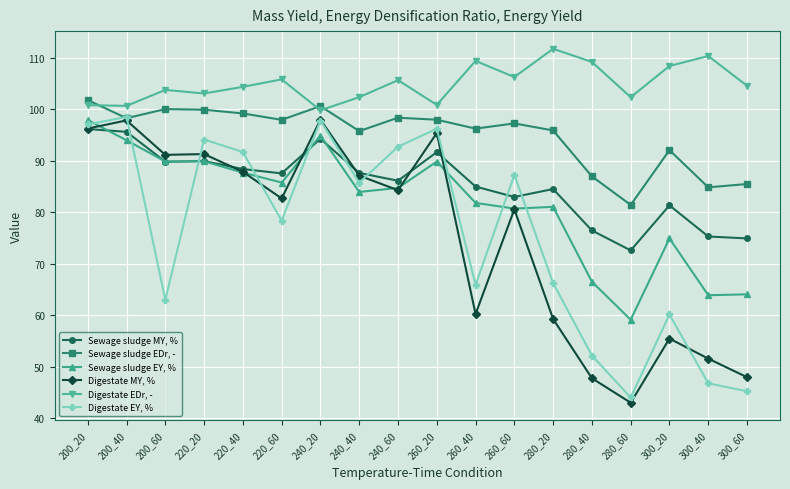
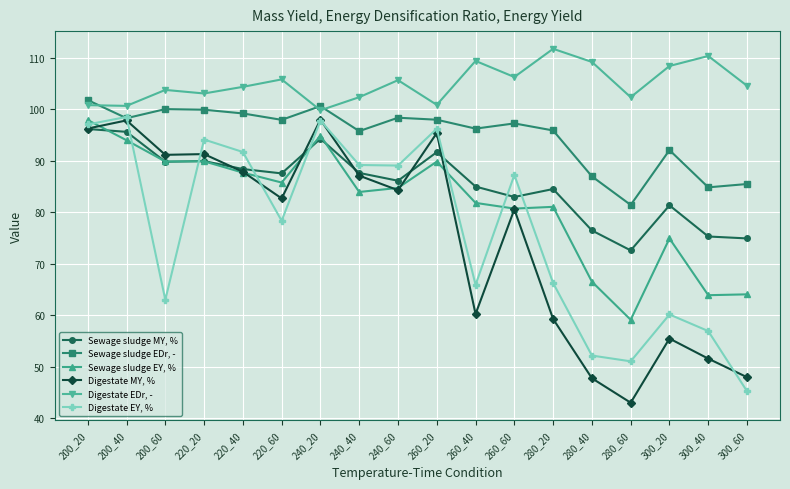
Digestate EY, %, 240_40: 86 -> 89
Digestate EY, %, 240_60: 93 -> 89
Digestate EY, %, 280_60: 44 -> 51
Digestate EY, %, 300_40: 47 -> 57
